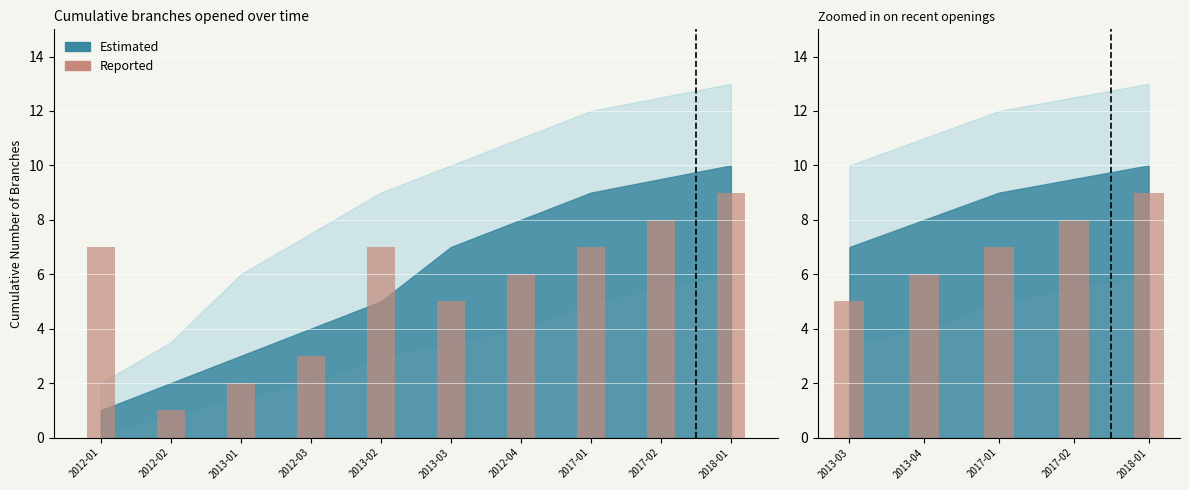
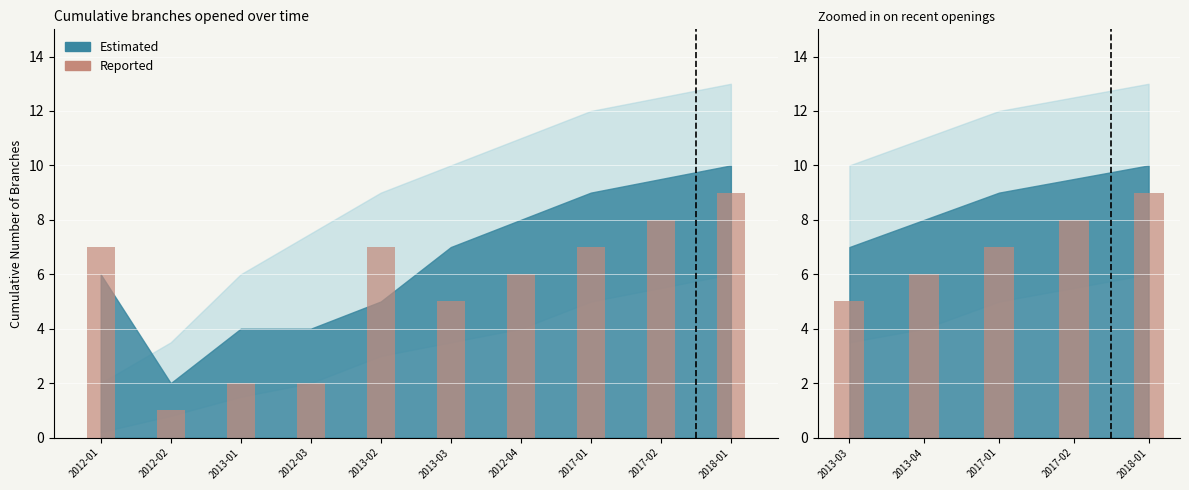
Cumulative branches opened over time, Estimated, 2012-01: 1 -> 6
Cumulative branches opened over time, Estimated, 2013-01: 3 -> 4
Cumulative branches opened over time, Reported, 2012-03: 3 -> 2
